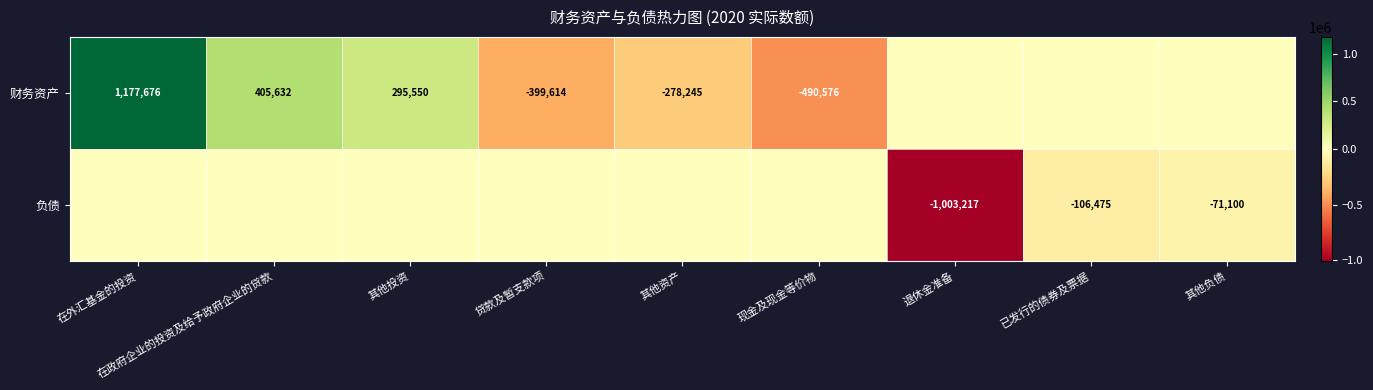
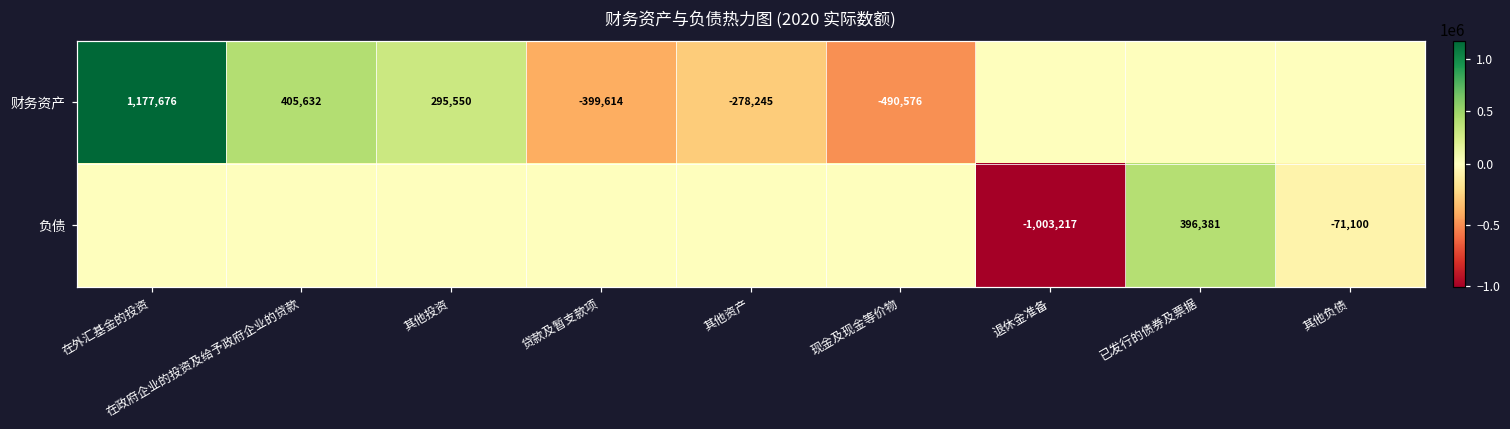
负债, 已发行的债券及票据: -106,475 -> 396,381
